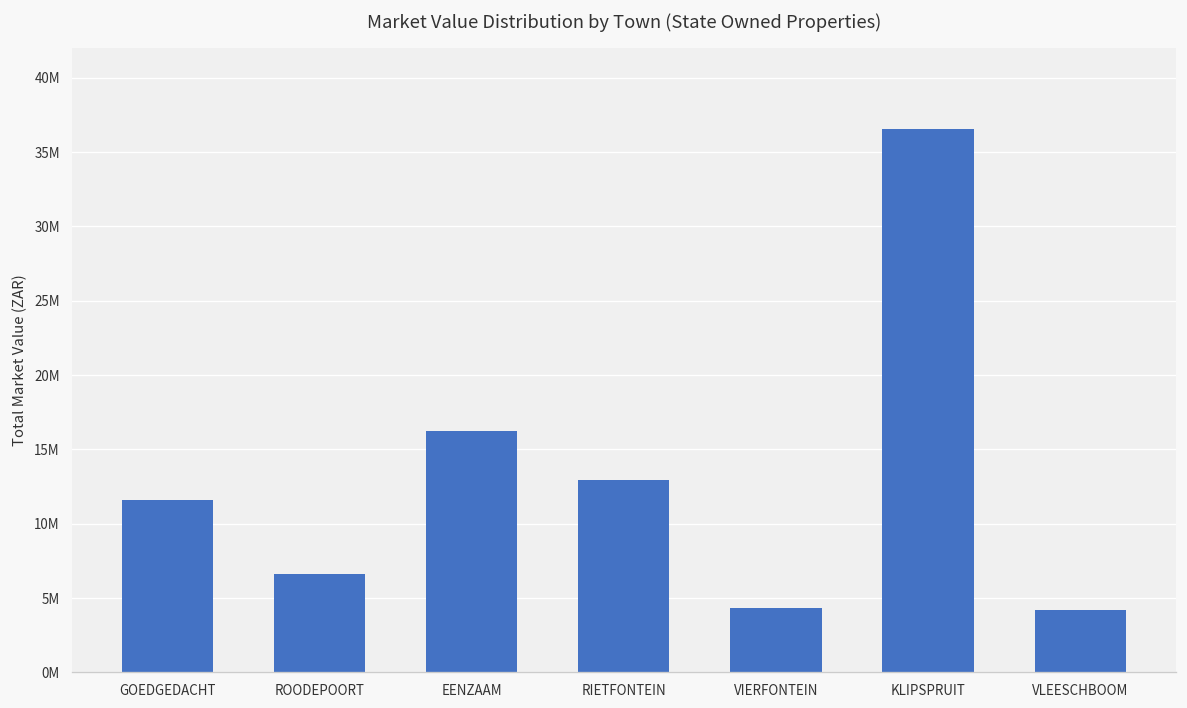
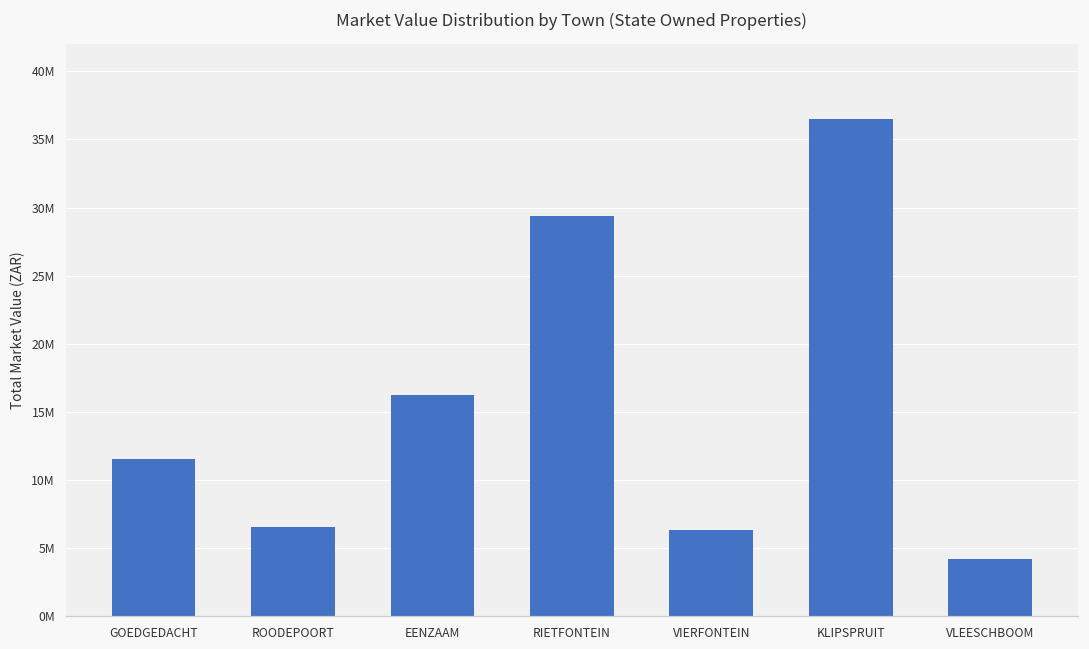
RIETFONTEIN: 12900000 -> 29300000
VIERFONTEIN: 4300000 -> 6300000
